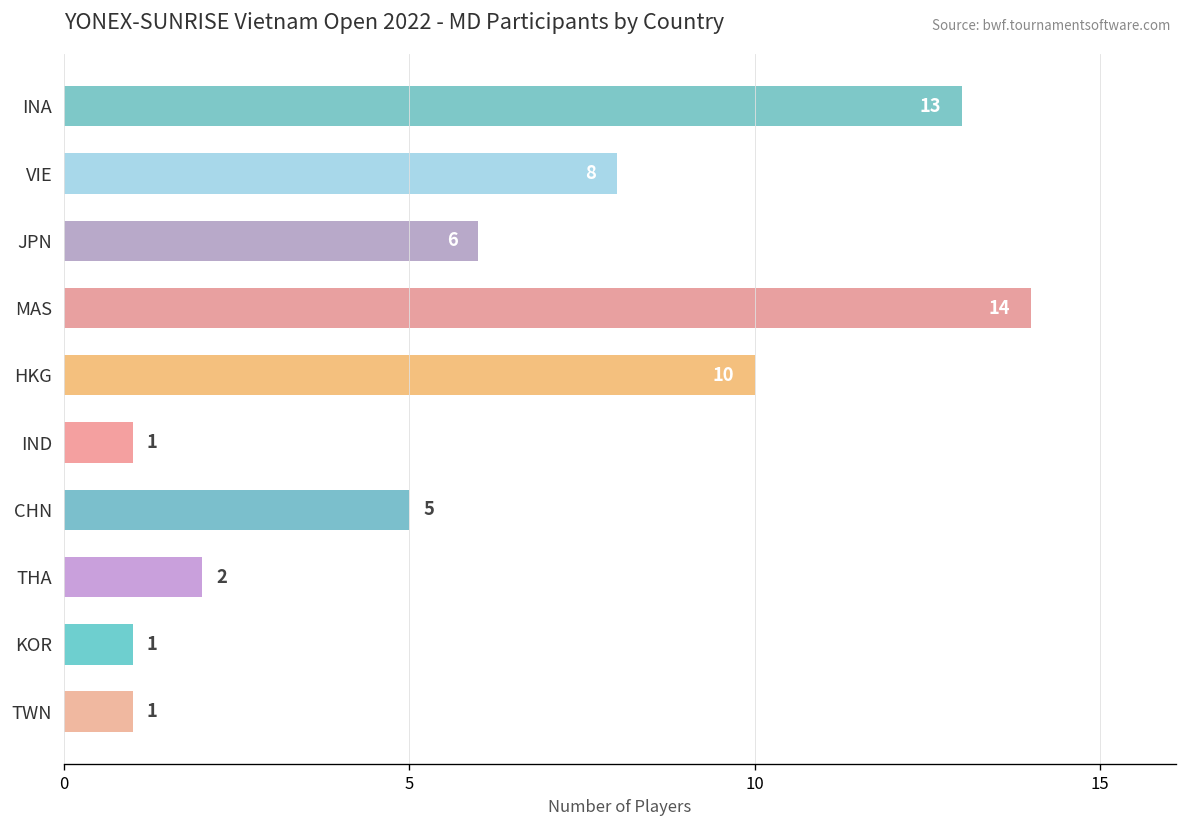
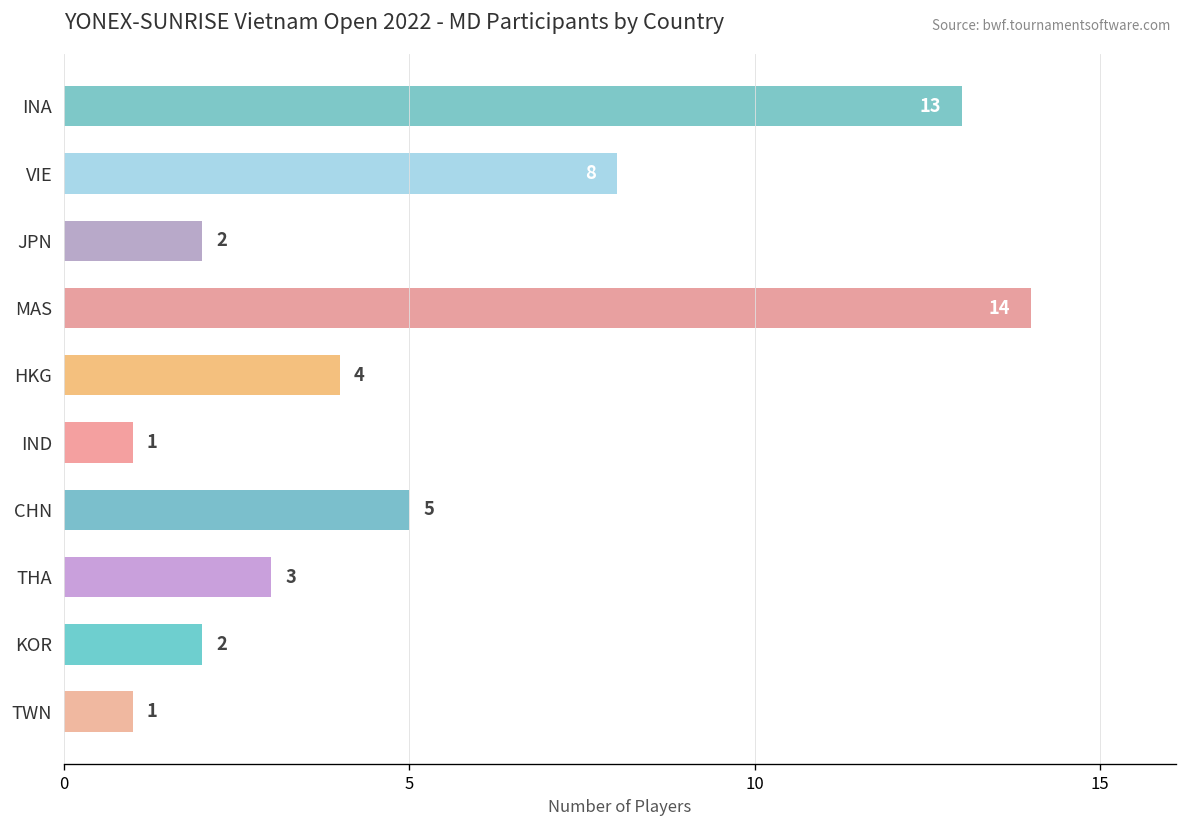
JPN: 6 -> 2
HKG: 10 -> 4
THA: 2 -> 3
KOR: 1 -> 2
